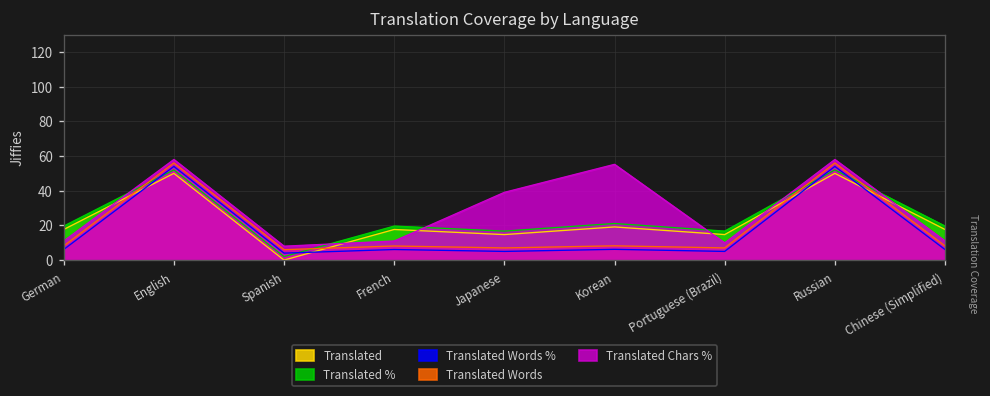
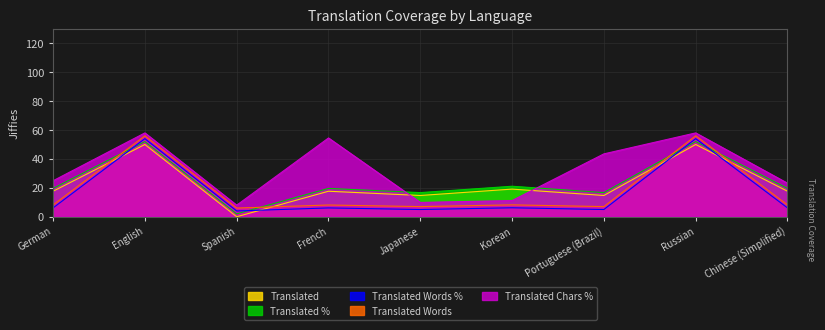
Translated Chars %, German: 11 -> 25
Translated Chars %, French: 11 -> 55
Translated Chars %, Japanese: 39 -> 10
Translated Chars %, Korean: 55 -> 11
Translated Chars %, Portuguese (Brazil): 10 -> 44
Translated Chars %, Chinese (Simplified): 11 -> 23
